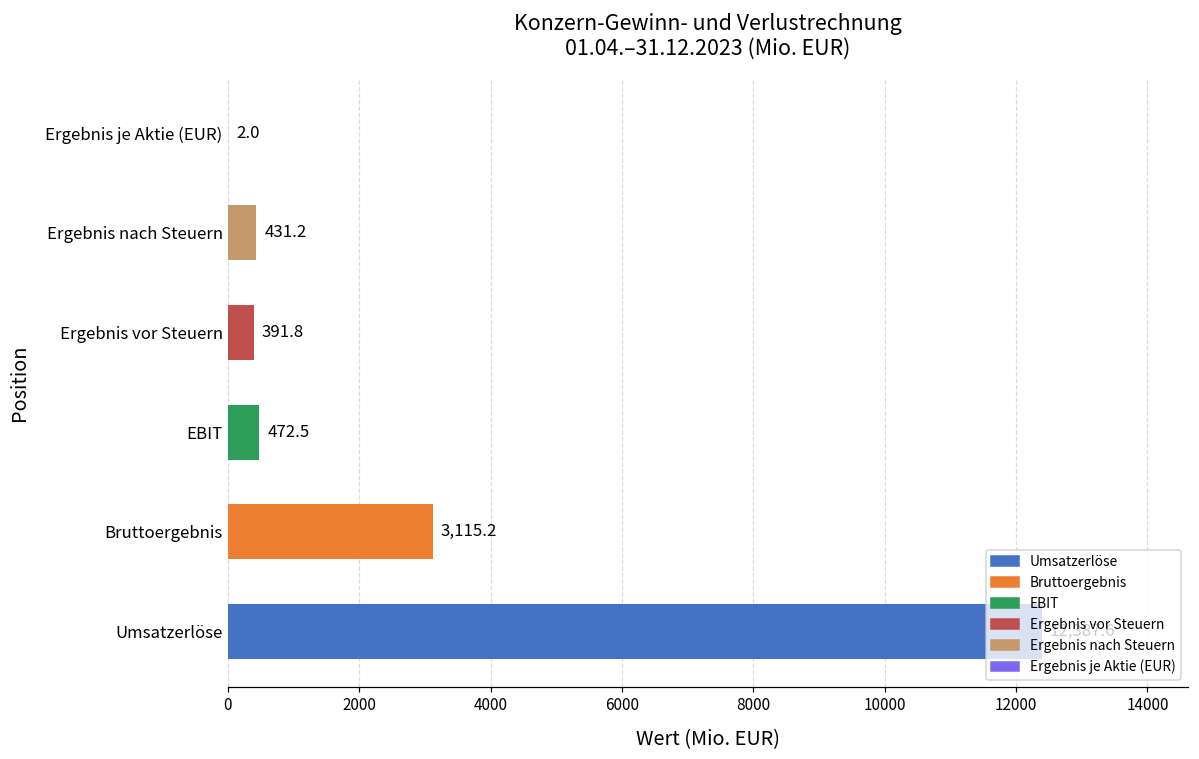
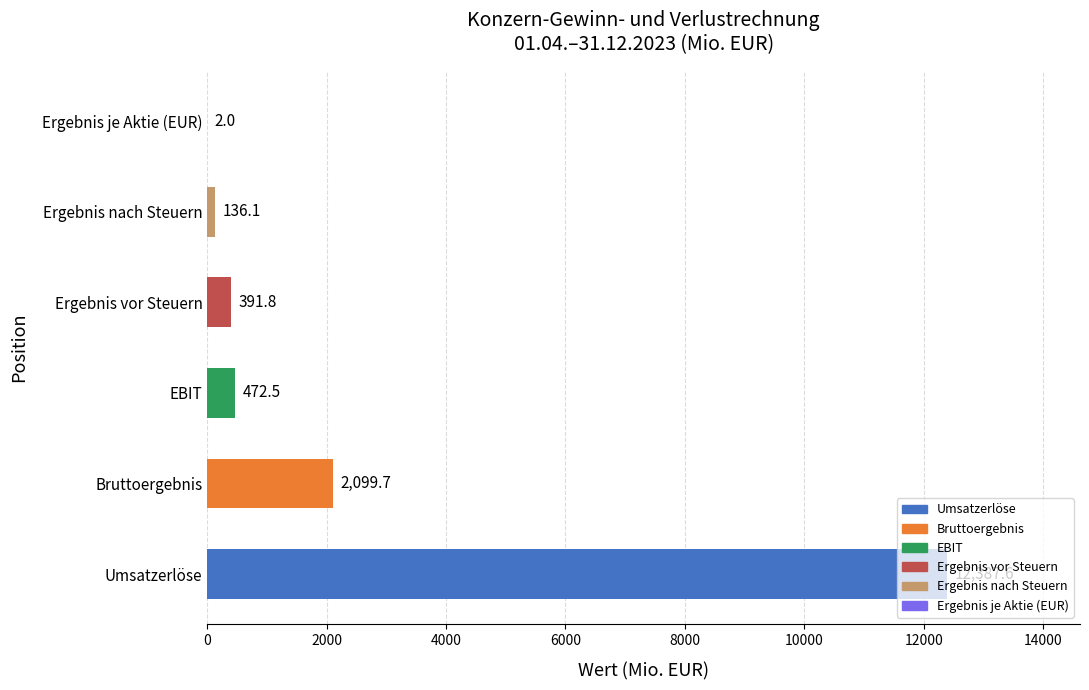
Ergebnis nach Steuern: 431.2 -> 136.1
Bruttoergebnis: 3,115.2 -> 2,099.7
